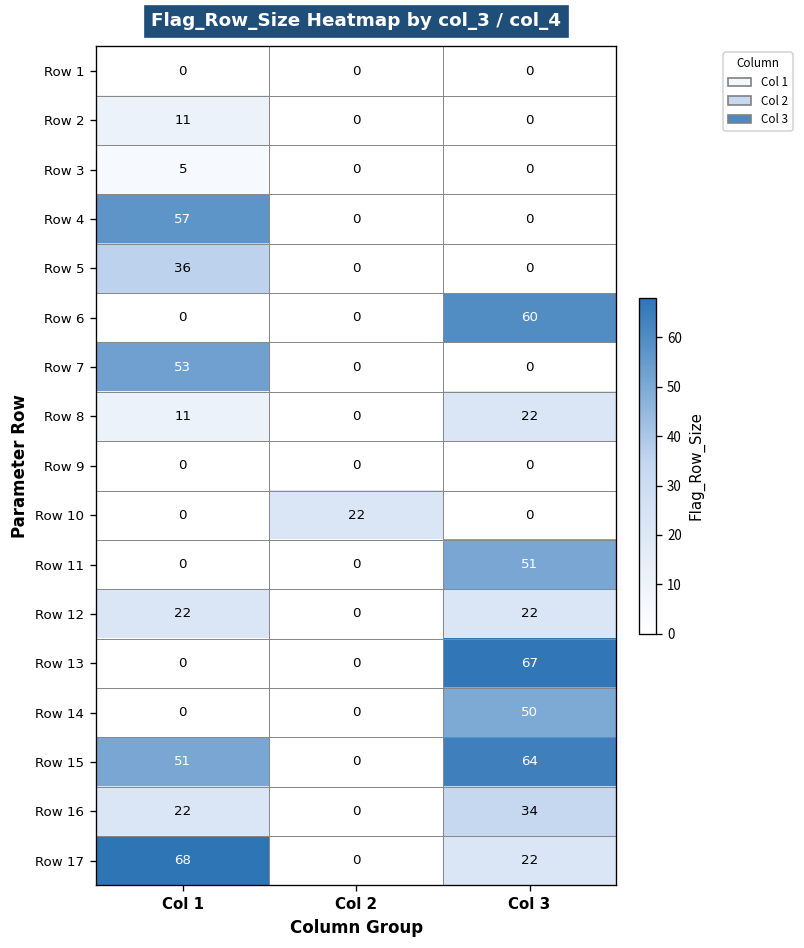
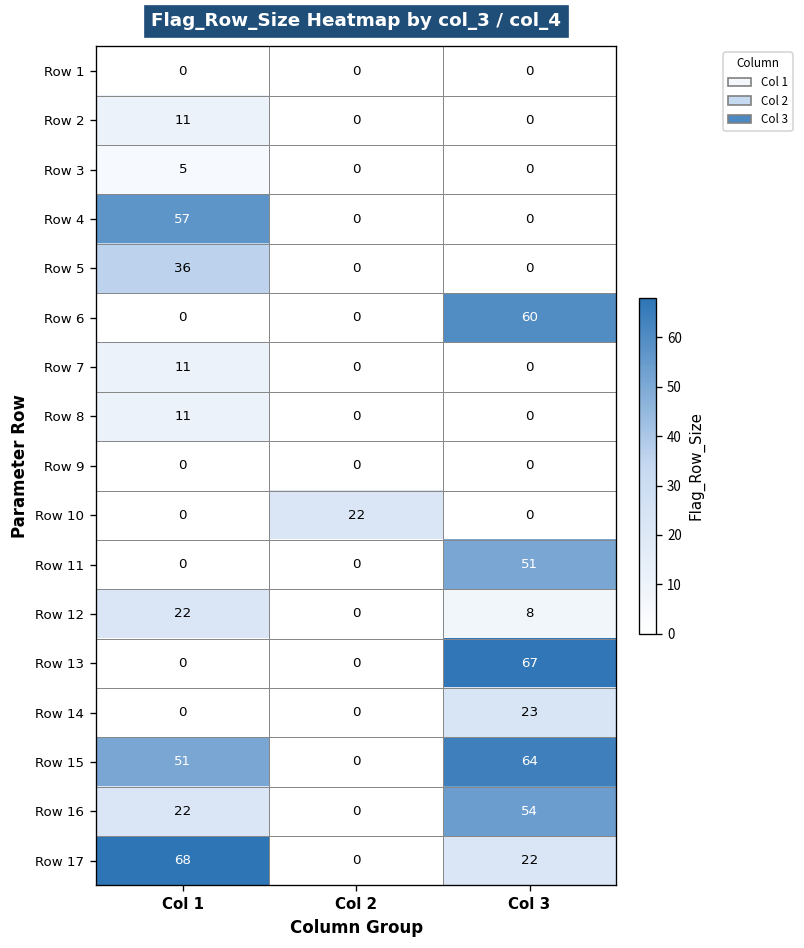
Row 7, Col 1: 53 -> 11
Row 8, Col 3: 22 -> 0
Row 12, Col 3: 22 -> 8
Row 14, Col 3: 50 -> 23
Row 16, Col 3: 34 -> 54
